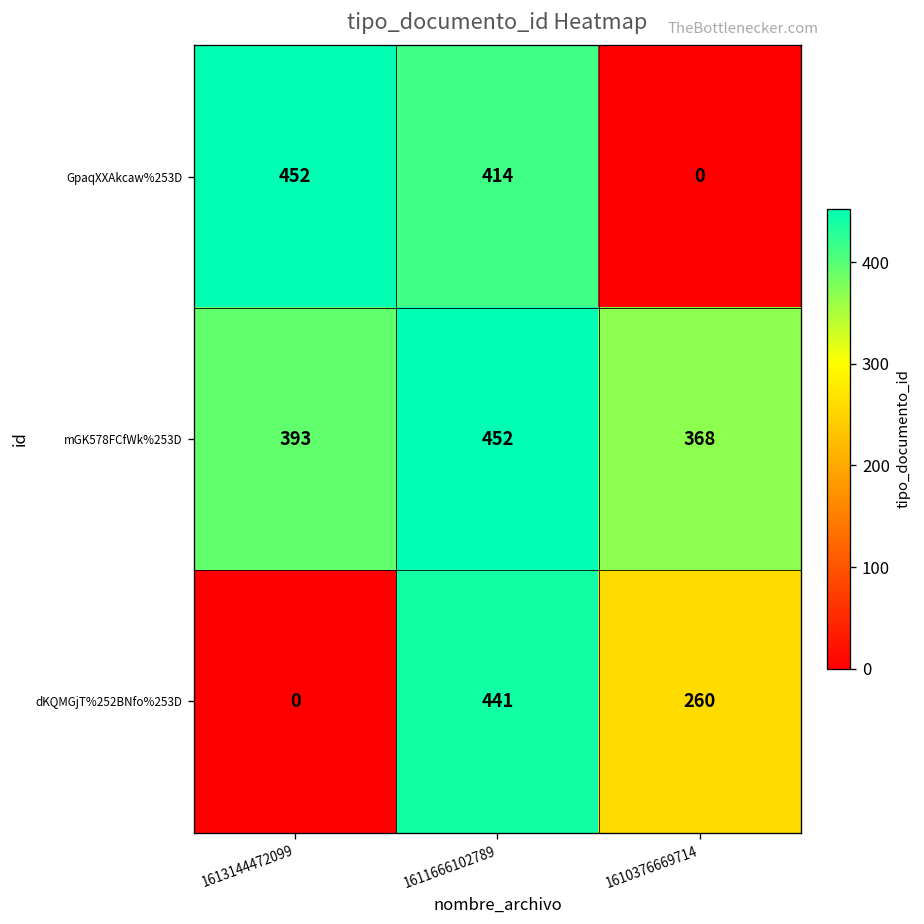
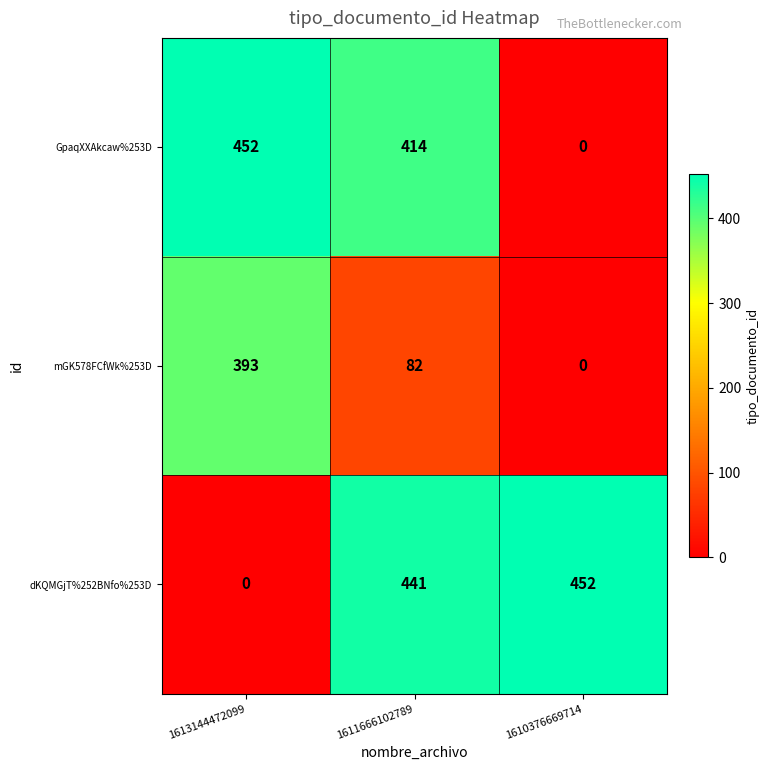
mGK578FCfWk%253D, 1611666102789: 452 -> 82
mGK578FCfWk%253D, 1610376669714: 368 -> 0
dKQMGjT%252BNfo%253D, 1610376669714: 260 -> 452
